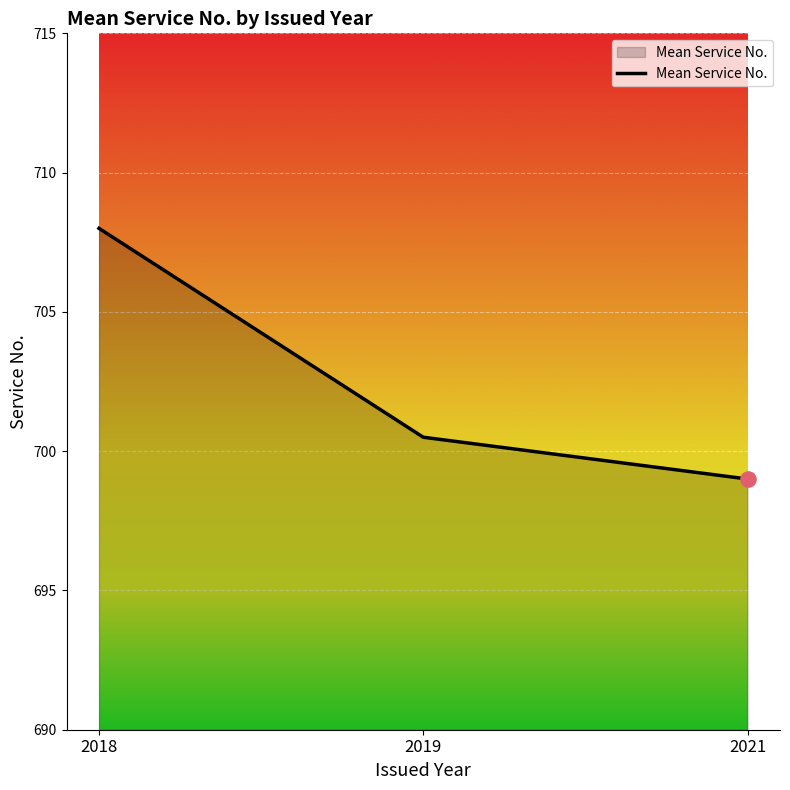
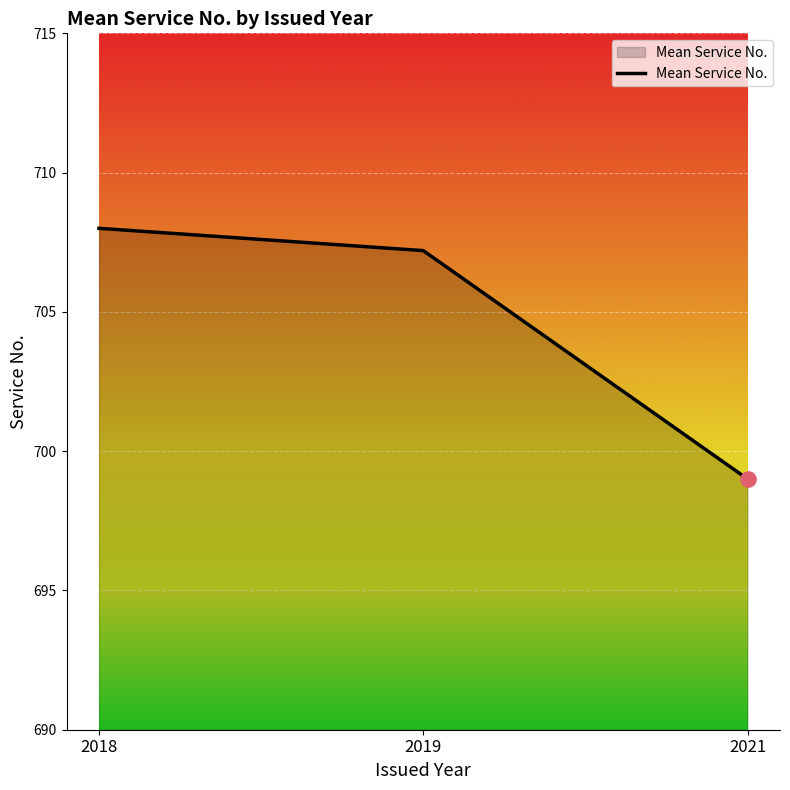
Mean Service No., 2019: 700.5 -> 707.2
